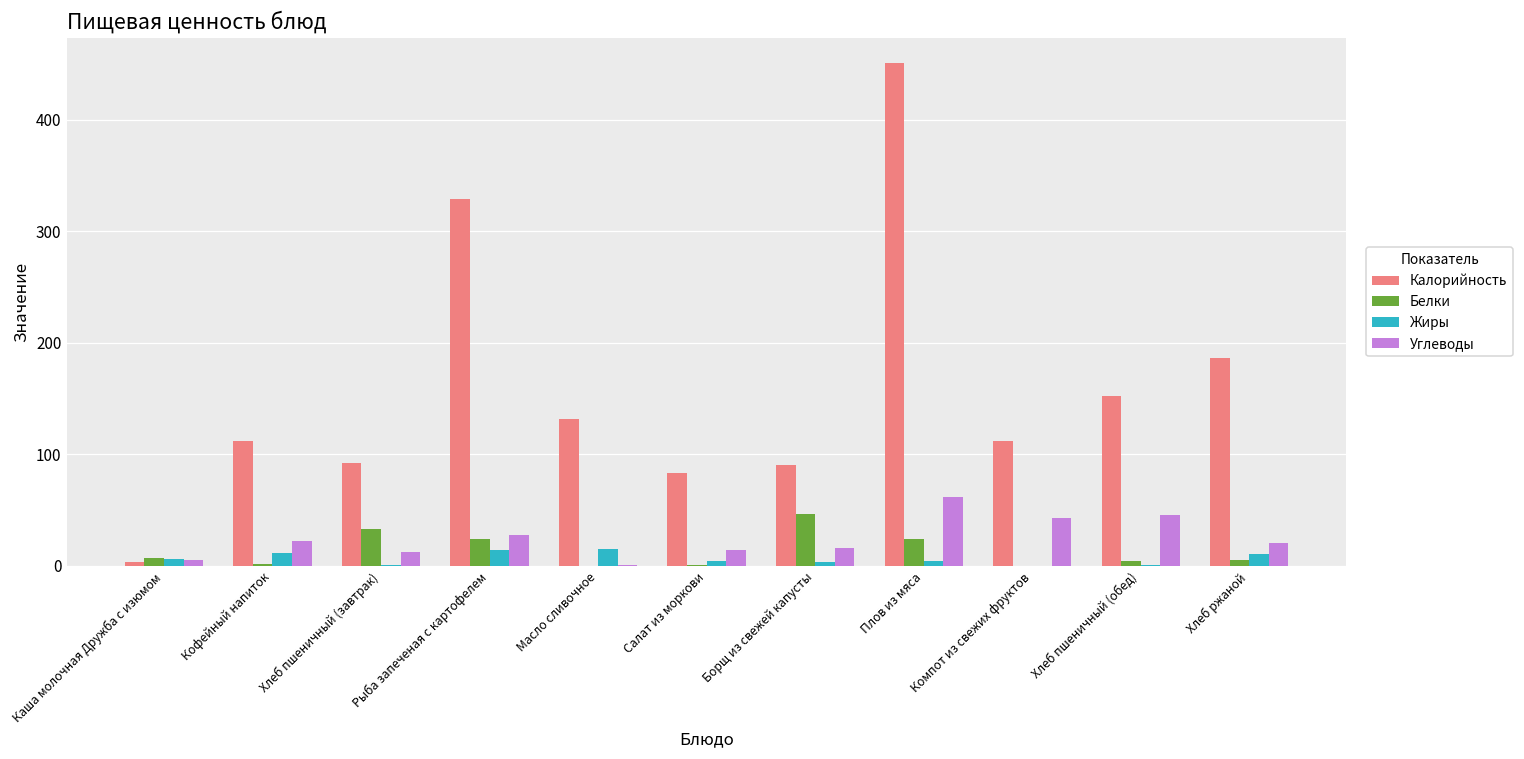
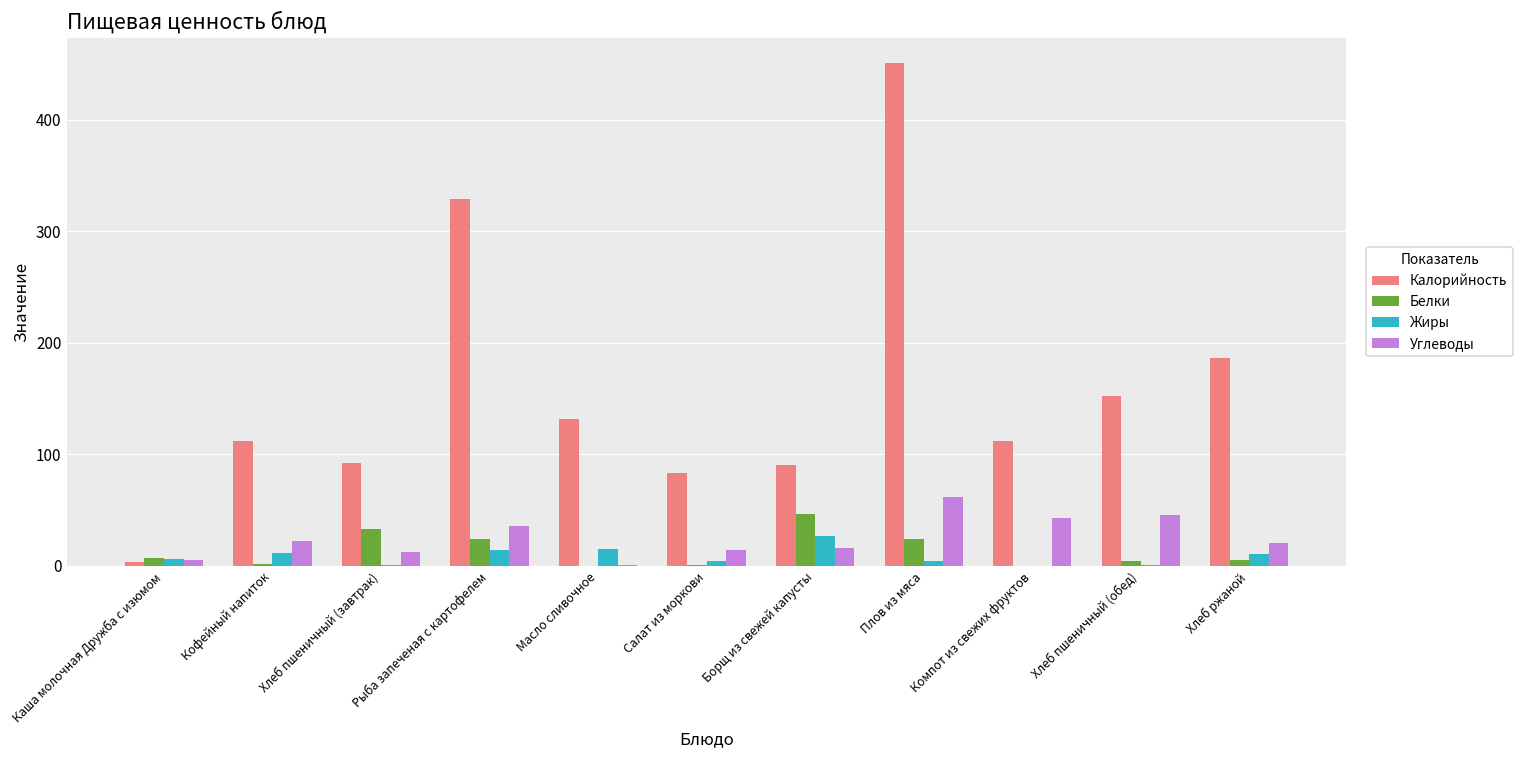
Углеводы, Рыба запеченая с картофелем: 28 -> 36
Жиры, Борщ из свежей капусты: 4 -> 27
